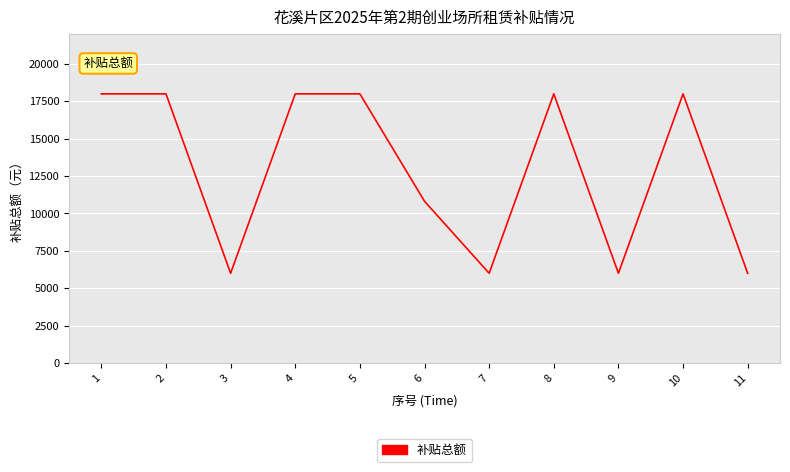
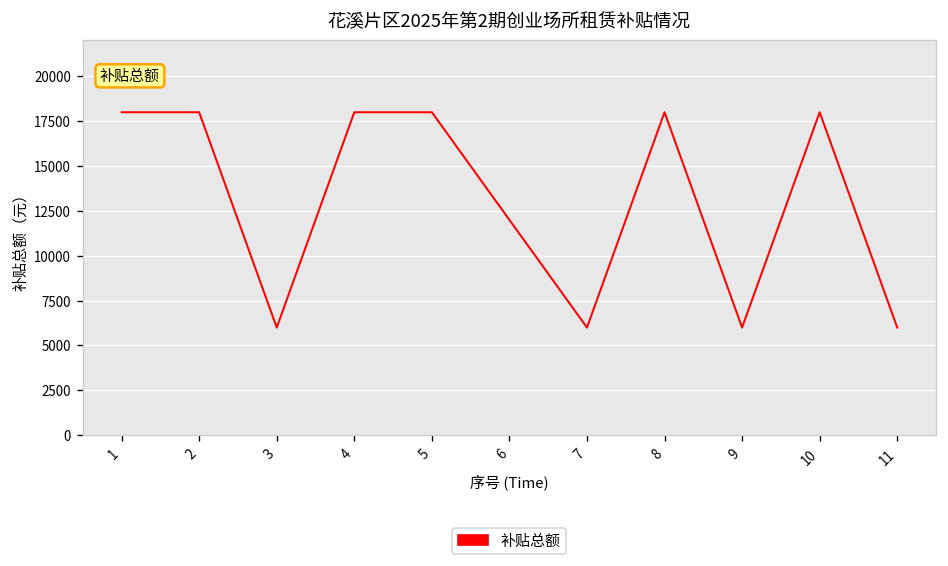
6: 10800 -> 12000
